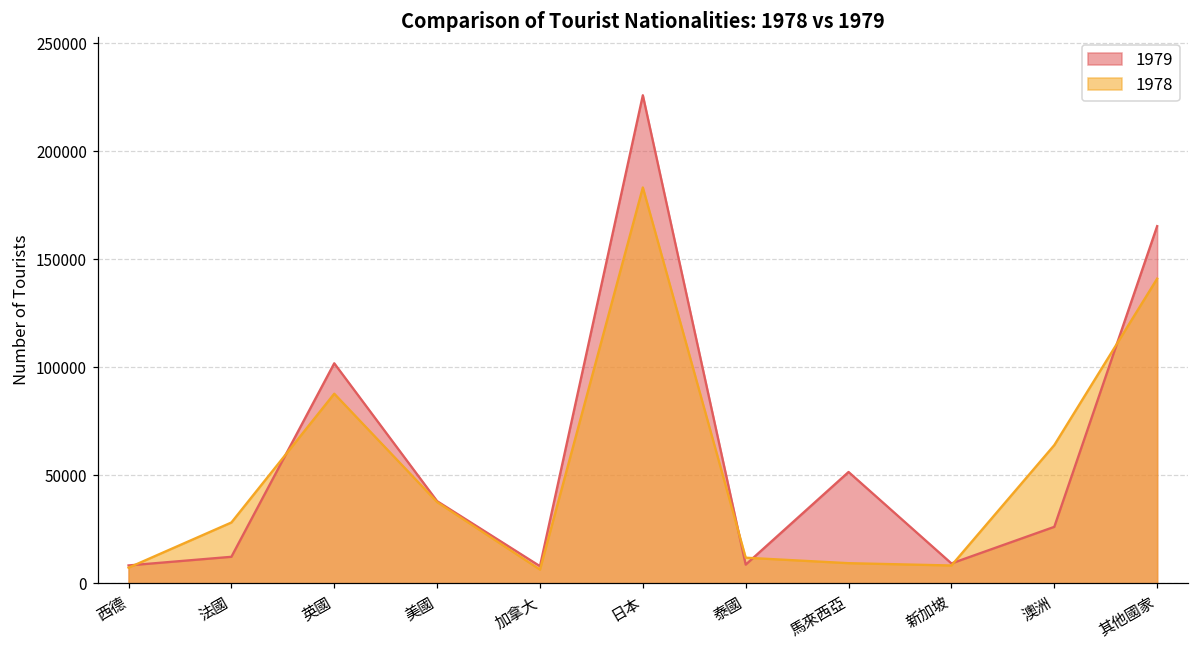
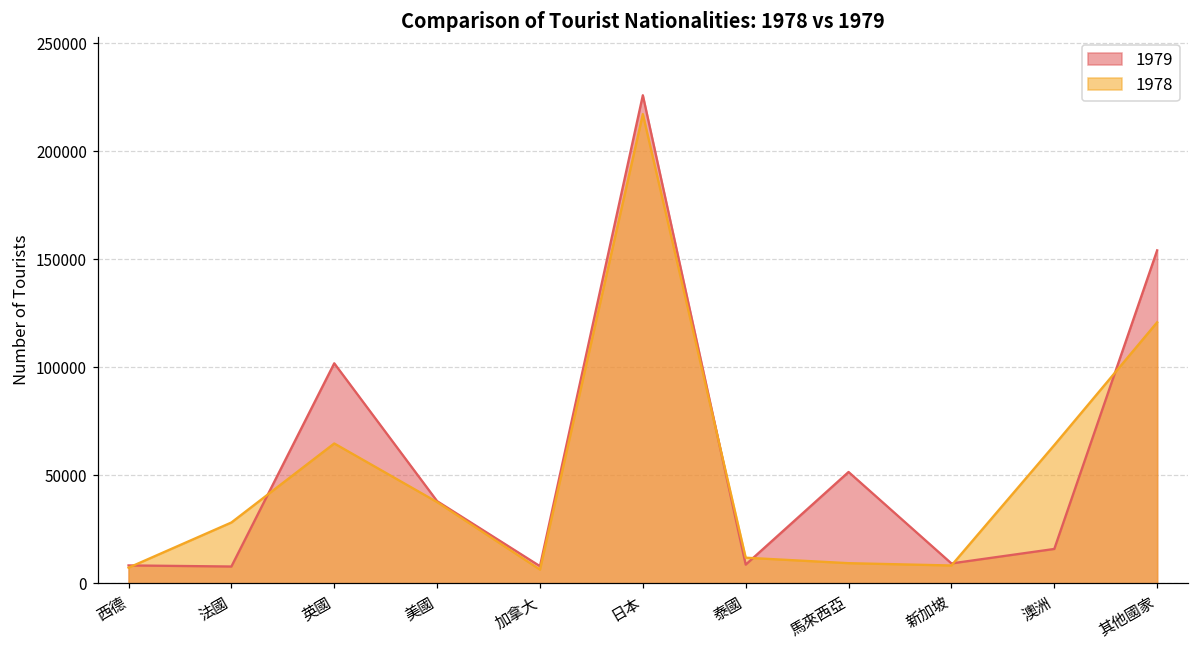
1979, 法國: 12000 -> 8000
1978, 英國: 88000 -> 65000
1978, 日本: 183000 -> 217000
1979, 澳洲: 26000 -> 16000
1979, 其他國家: 165000 -> 154000
1978, 其他國家: 141000 -> 121000
